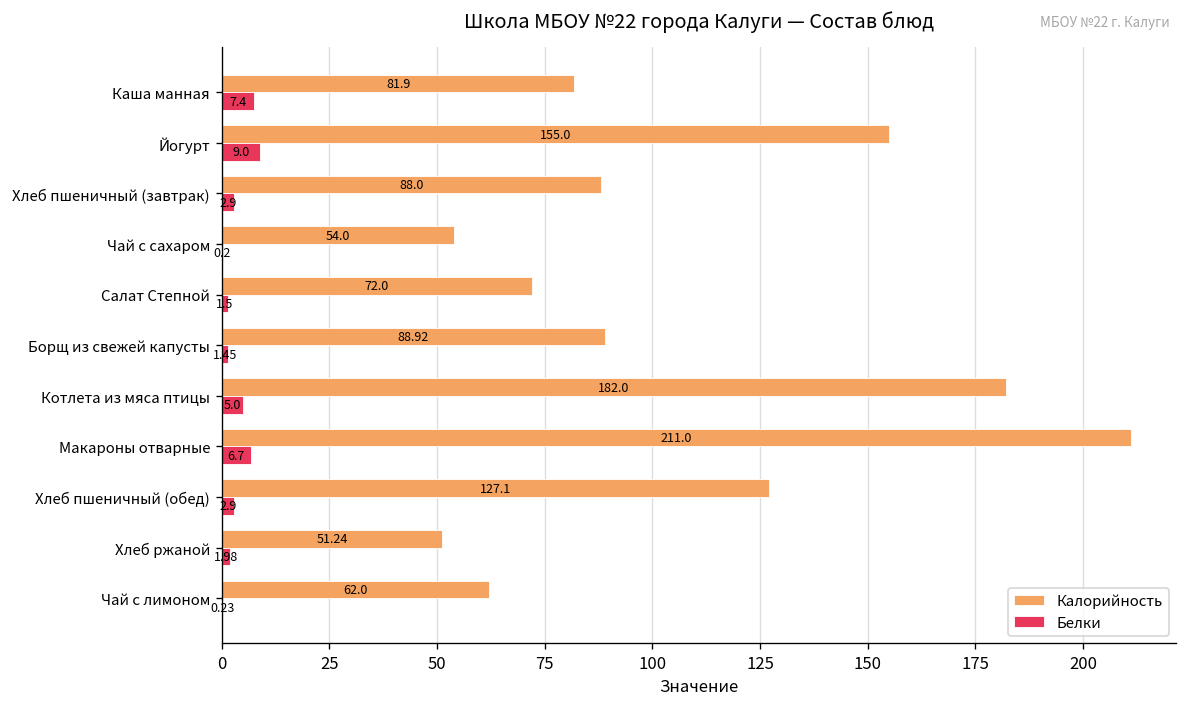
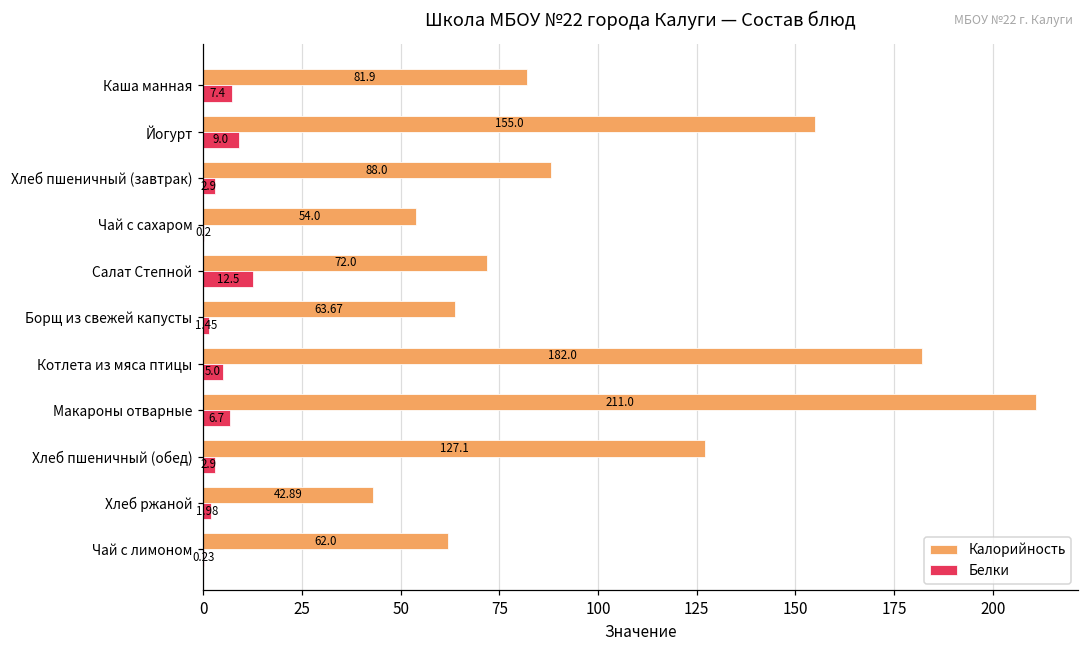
Белки, Салат Степной: 1.5 -> 12.5
Калорийность, Борщ из свежей капусты: 88.92 -> 63.67
Калорийность, Хлеб ржаной: 51.24 -> 42.89
